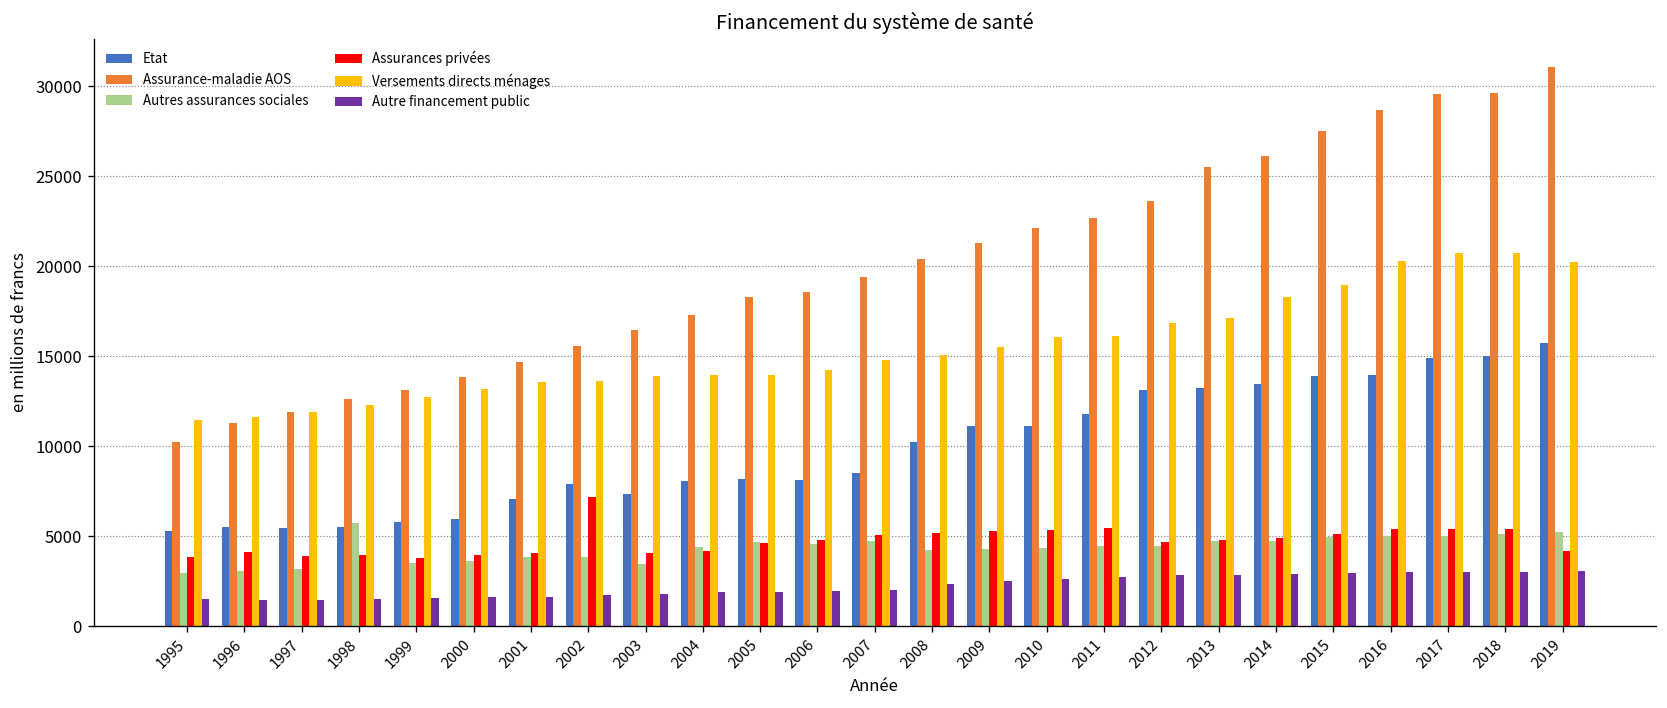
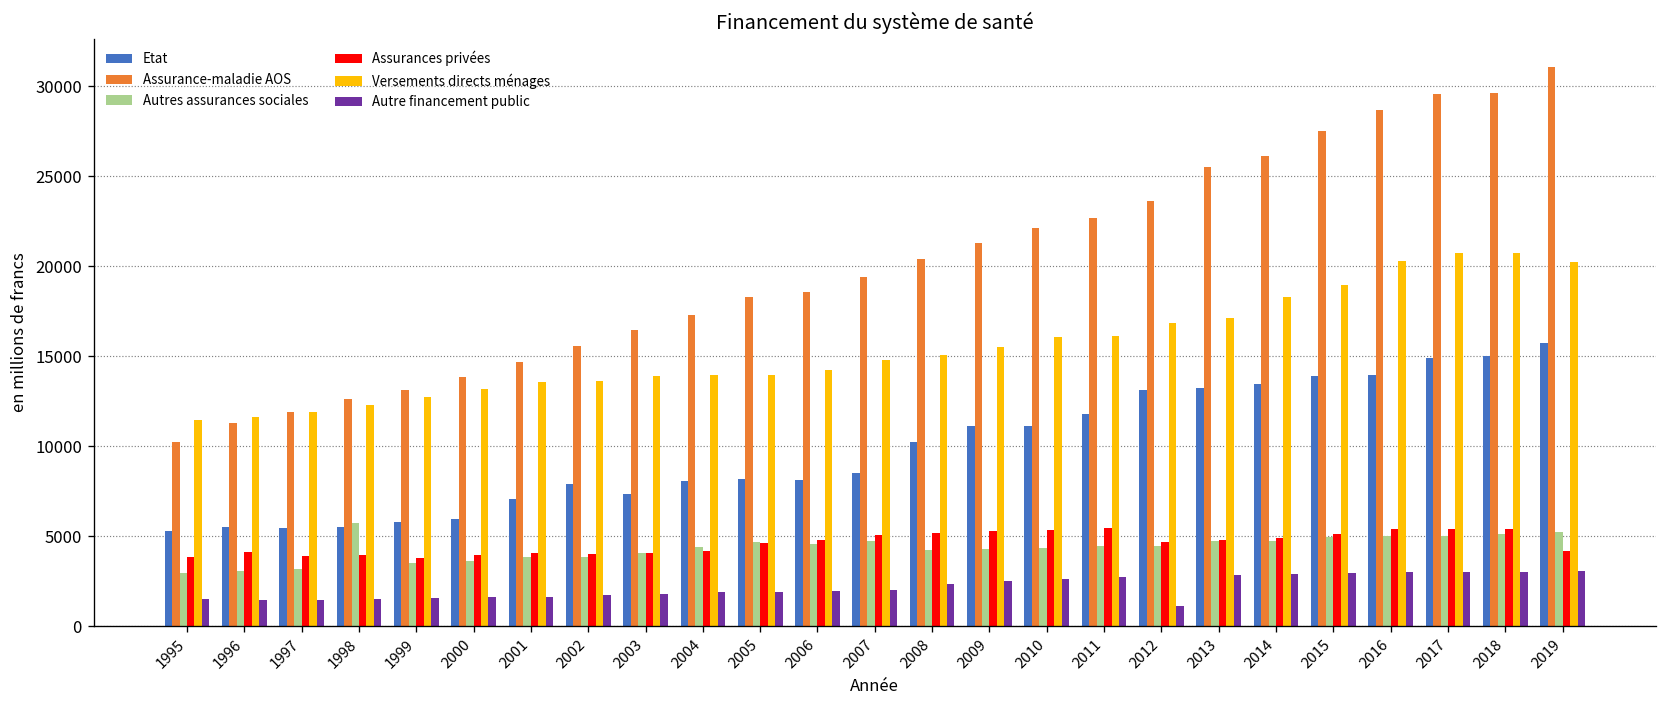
Assurances privées, 2002: 7200 -> 4000
Autres assurances sociales, 2003: 3400 -> 4100
Autre financement public, 2012: 2800 -> 1100
